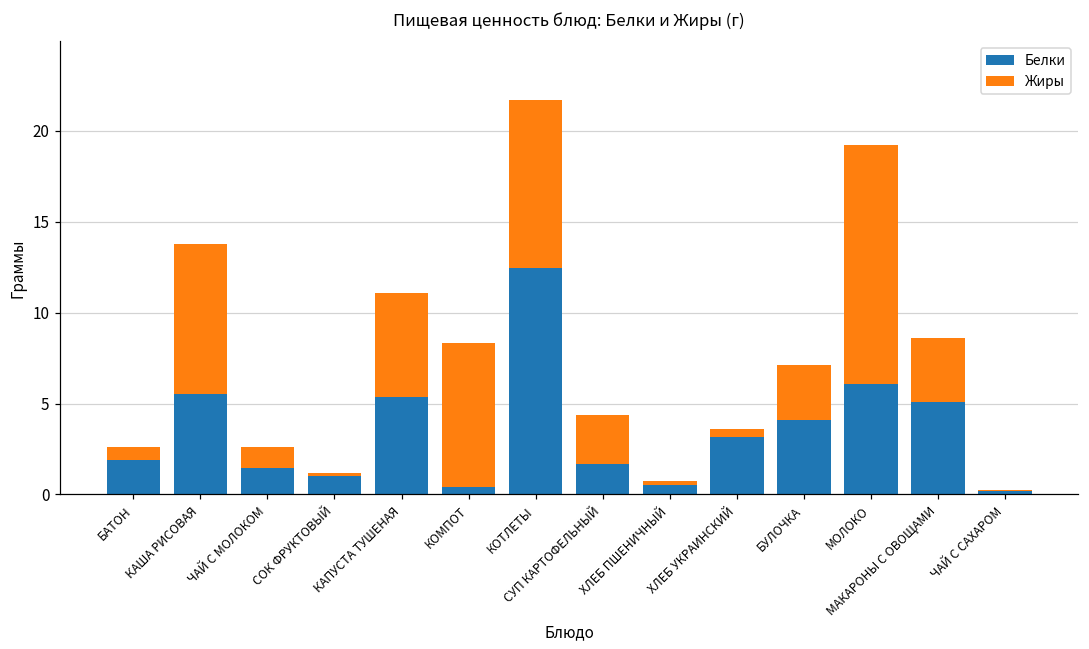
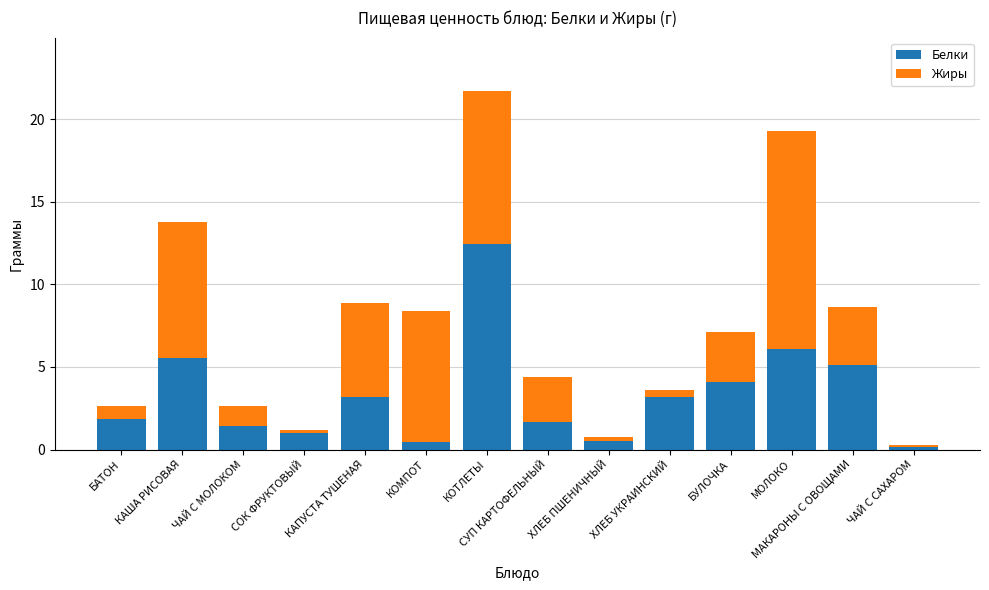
Белки, КАПУСТА ТУШЕНАЯ: 5.4 -> 3.2
